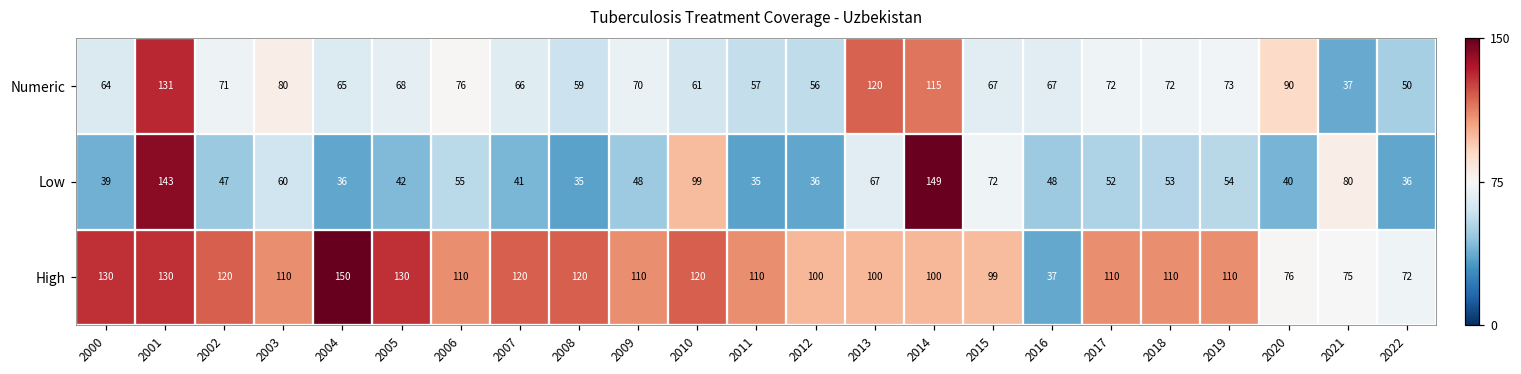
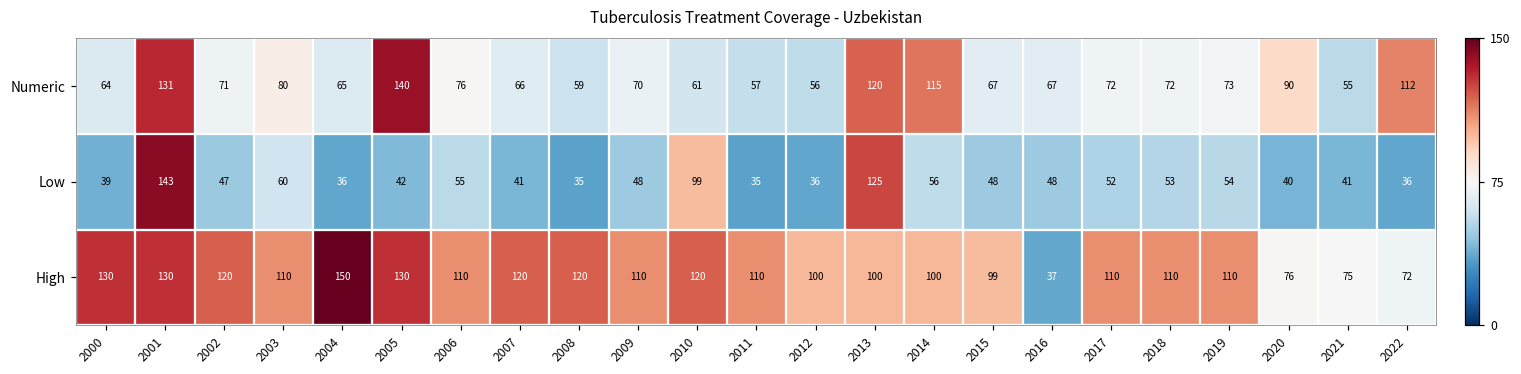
Numeric, 2005: 68 -> 140
Numeric, 2021: 37 -> 55
Numeric, 2022: 50 -> 112
Low, 2013: 67 -> 125
Low, 2014: 149 -> 56
Low, 2015: 72 -> 48
Low, 2021: 80 -> 41
